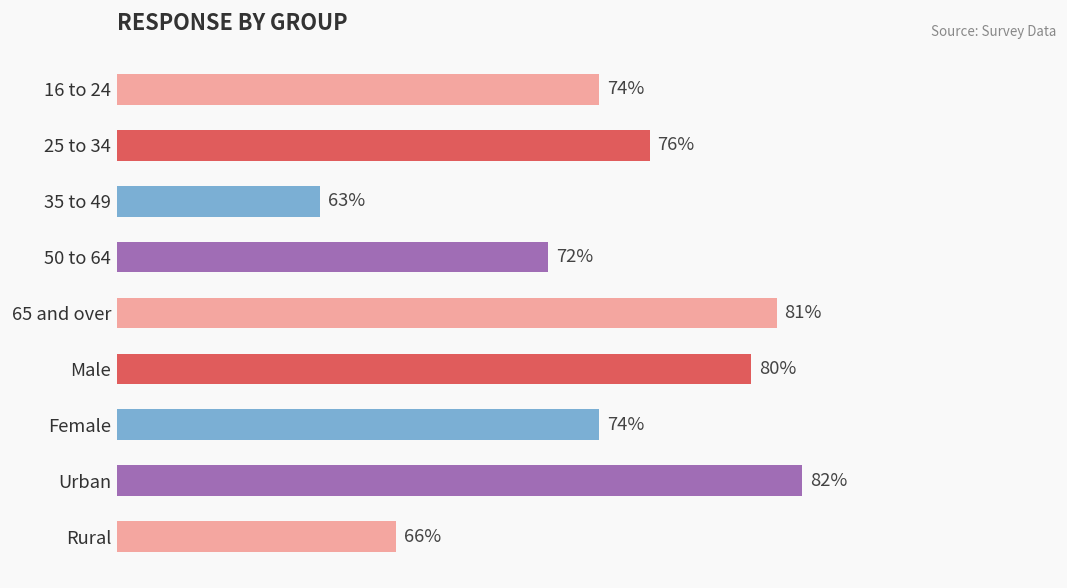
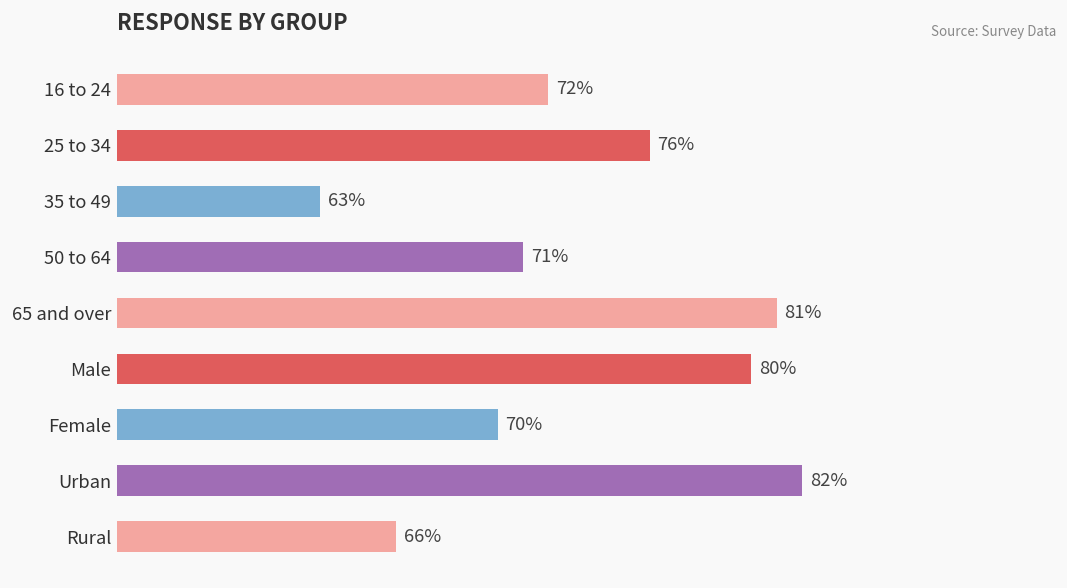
16 to 24: 74% -> 72%
50 to 64: 72% -> 71%
Female: 74% -> 70%
